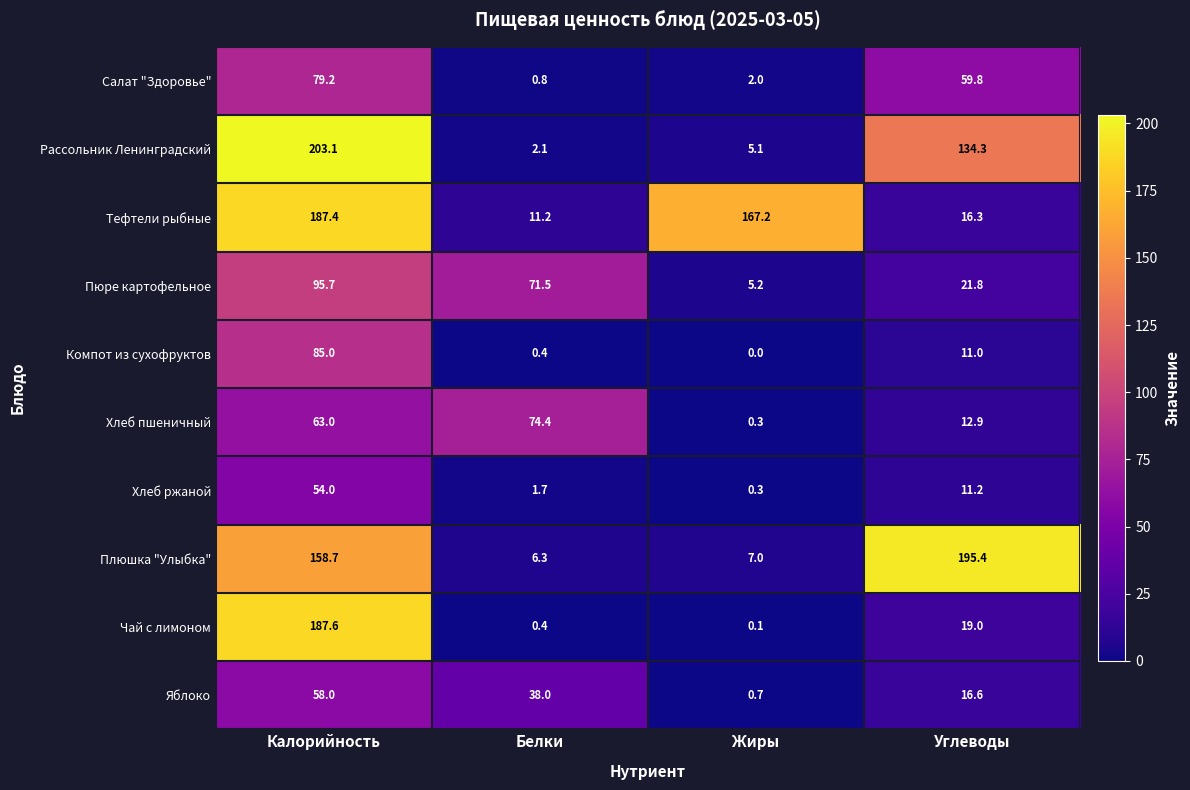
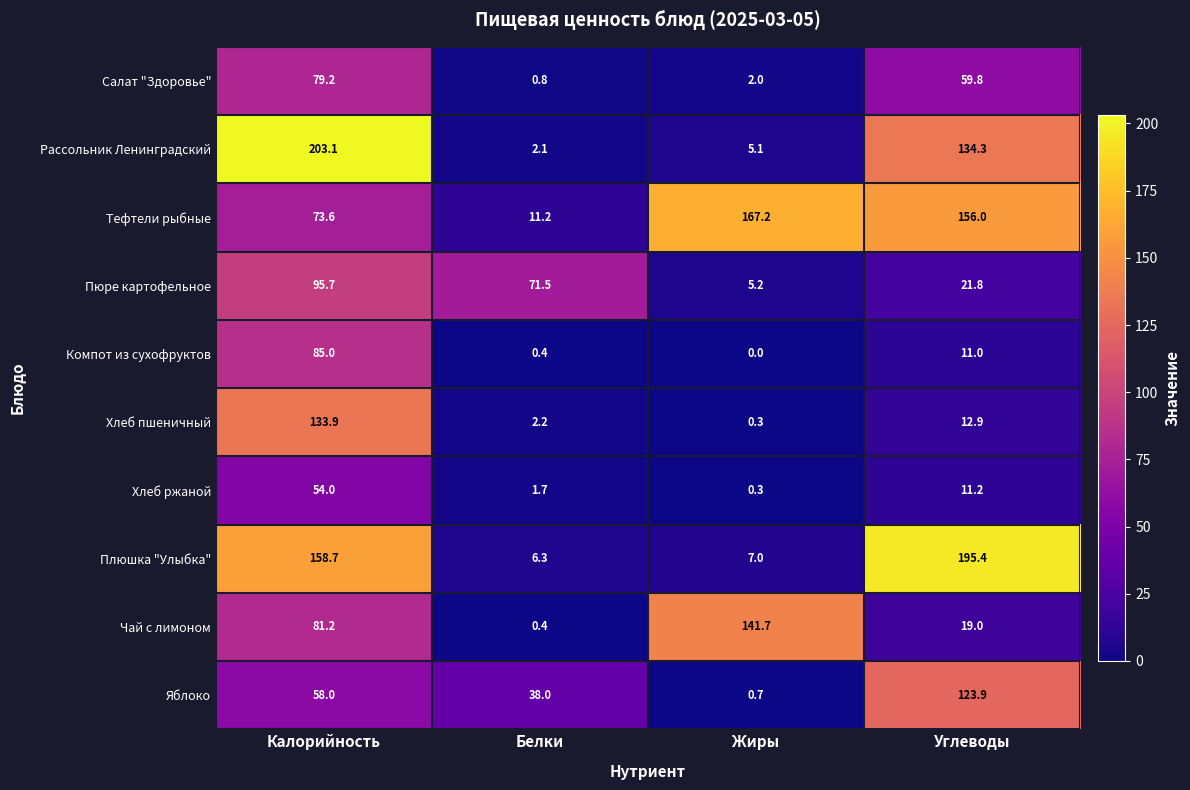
Тефтели рыбные, Калорийность: 187.4 -> 73.6
Тефтели рыбные, Углеводы: 16.3 -> 156.0
Хлеб пшеничный, Калорийность: 63.0 -> 133.9
Хлеб пшеничный, Белки: 74.4 -> 2.2
Чай с лимоном, Калорийность: 187.6 -> 81.2
Чай с лимоном, Жиры: 0.1 -> 141.7
Яблоко, Углеводы: 16.6 -> 123.9
